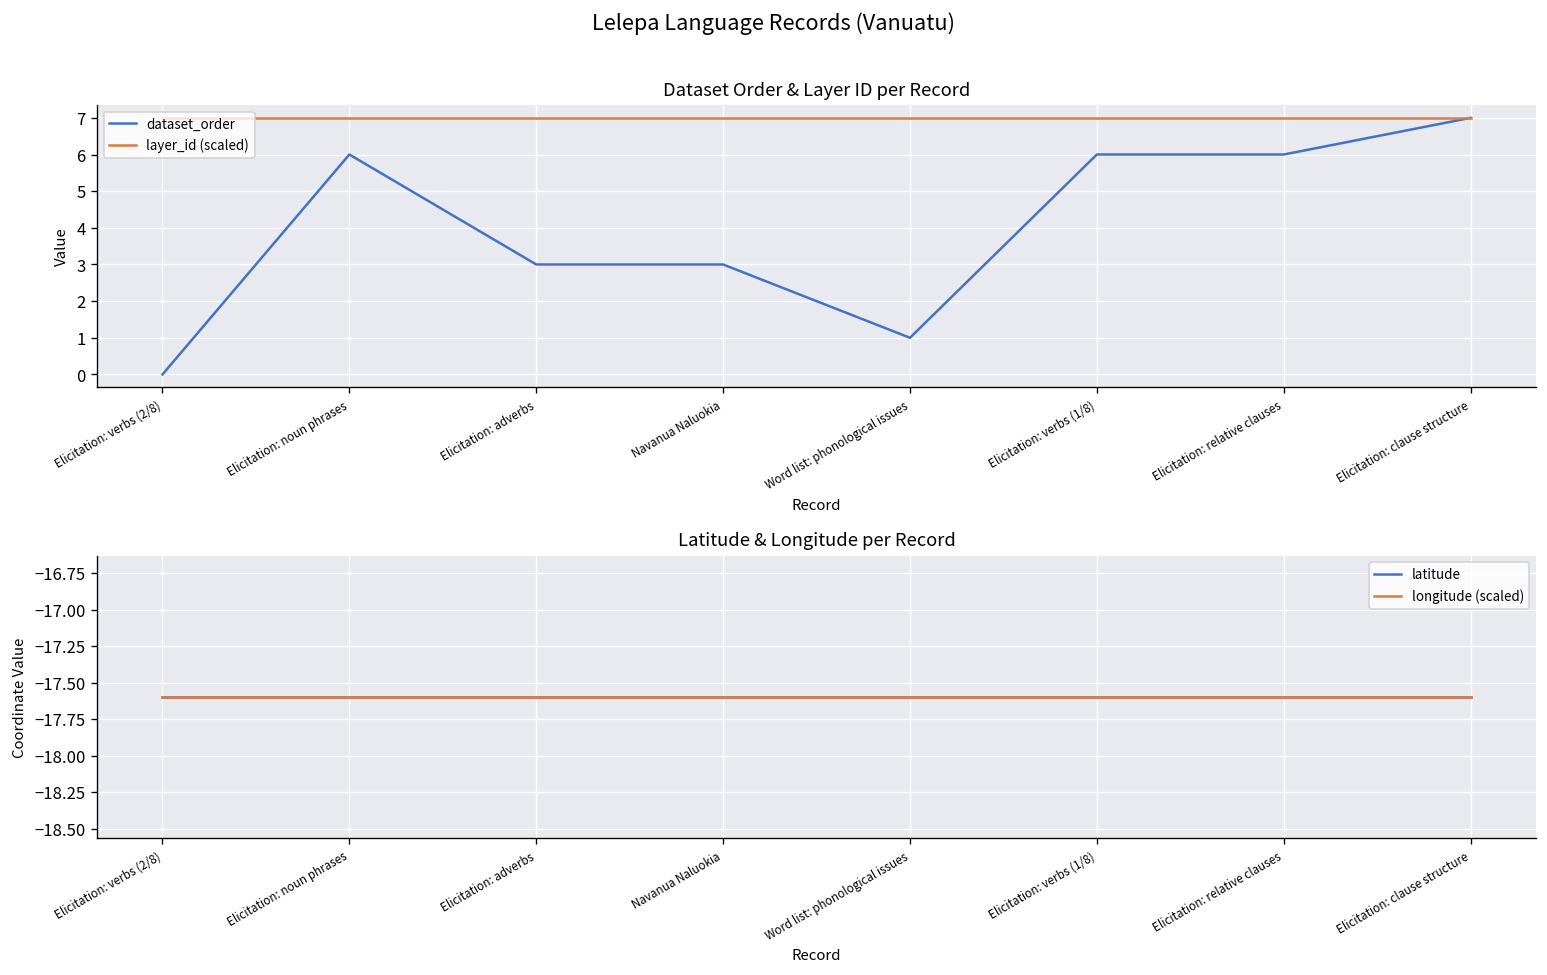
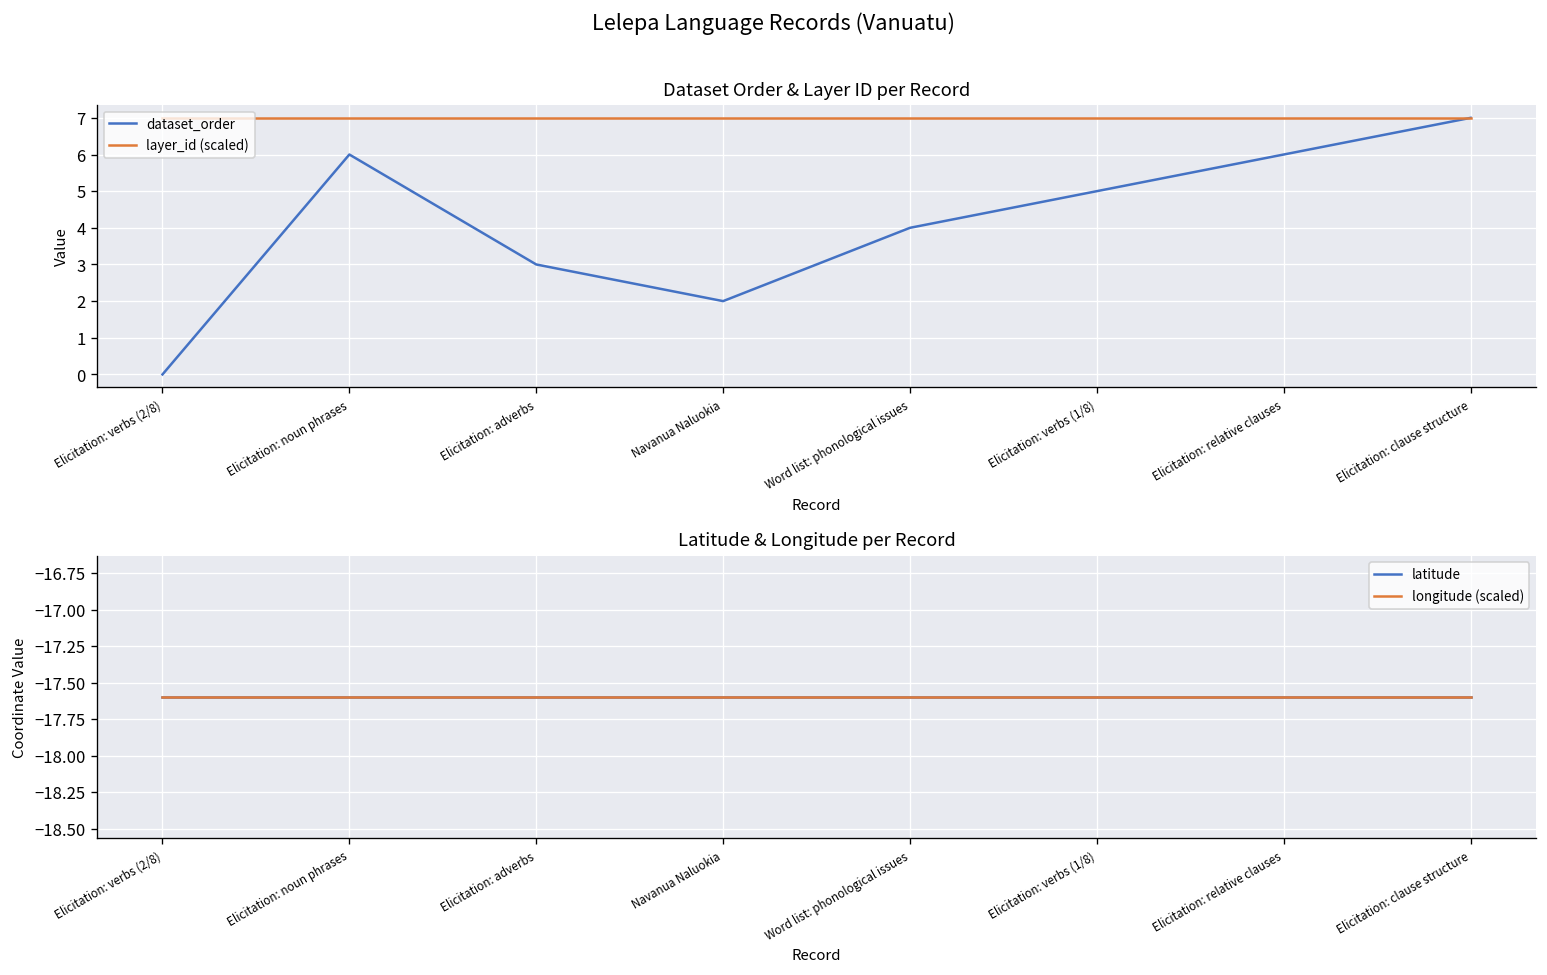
Dataset Order & Layer ID per Record, dataset_order, Navanua Naluokia: 3 -> 2
Dataset Order & Layer ID per Record, dataset_order, Word list: phonological issues: 1 -> 4
Dataset Order & Layer ID per Record, dataset_order, Elicitation: verbs (1/8): 6 -> 5
